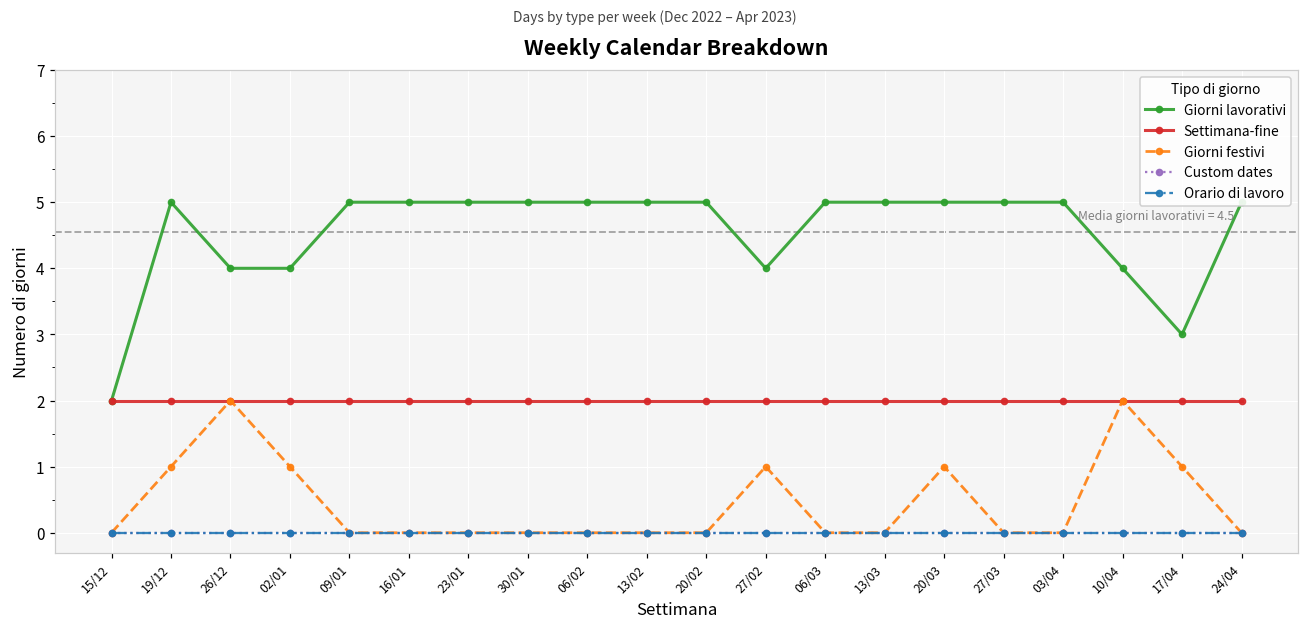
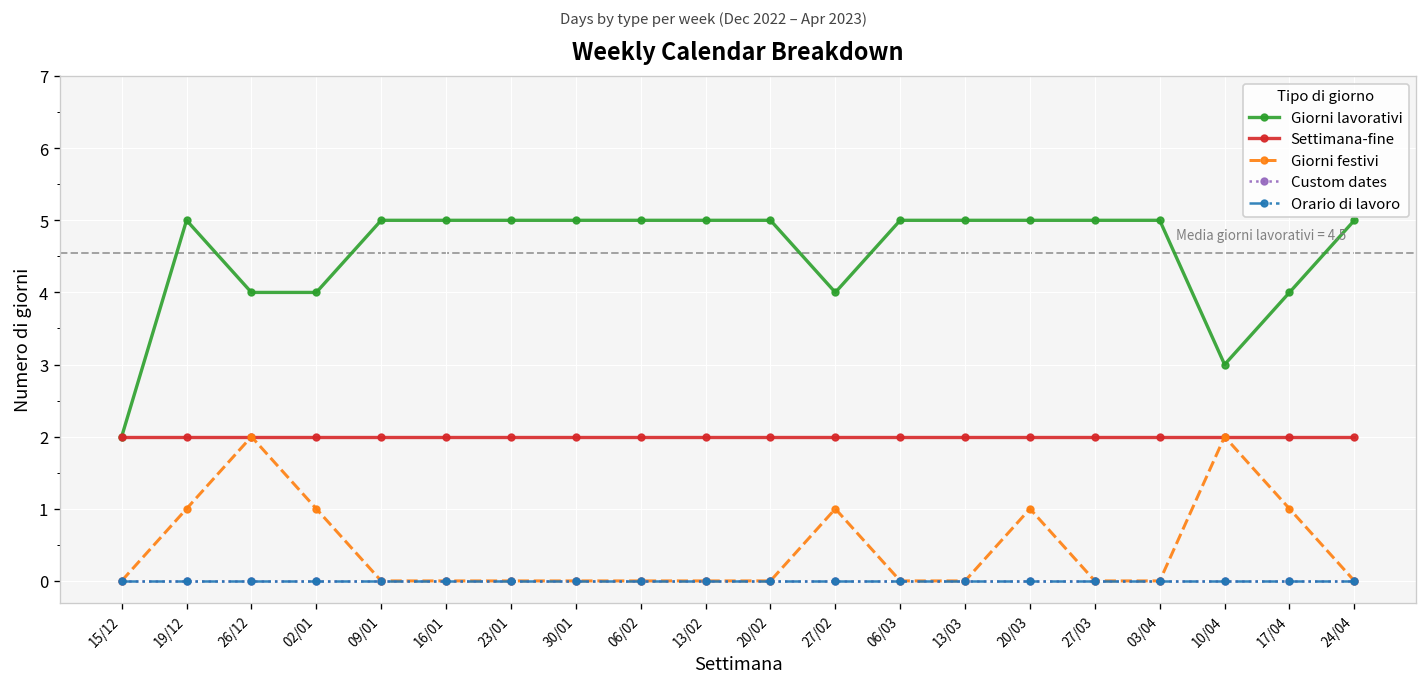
Giorni lavorativi, 10/04: 4 -> 3
Giorni lavorativi, 17/04: 3 -> 4
